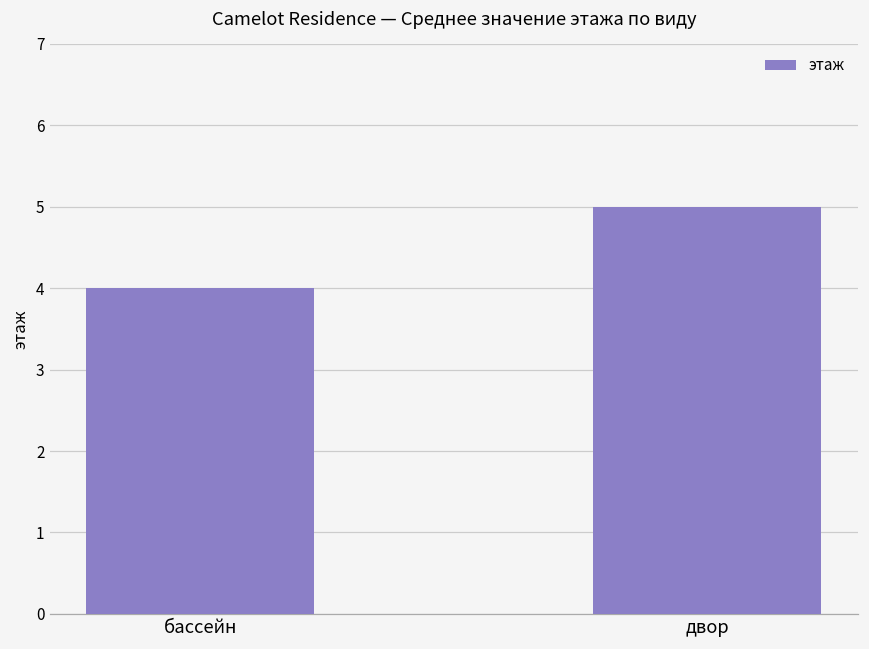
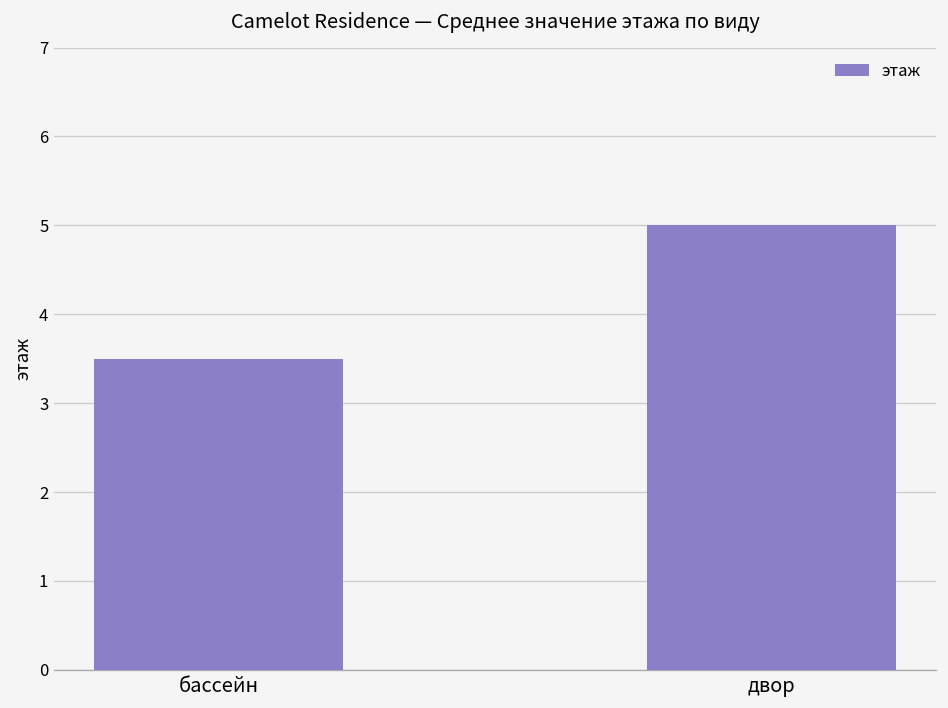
бассейн: 4.0 -> 3.5
